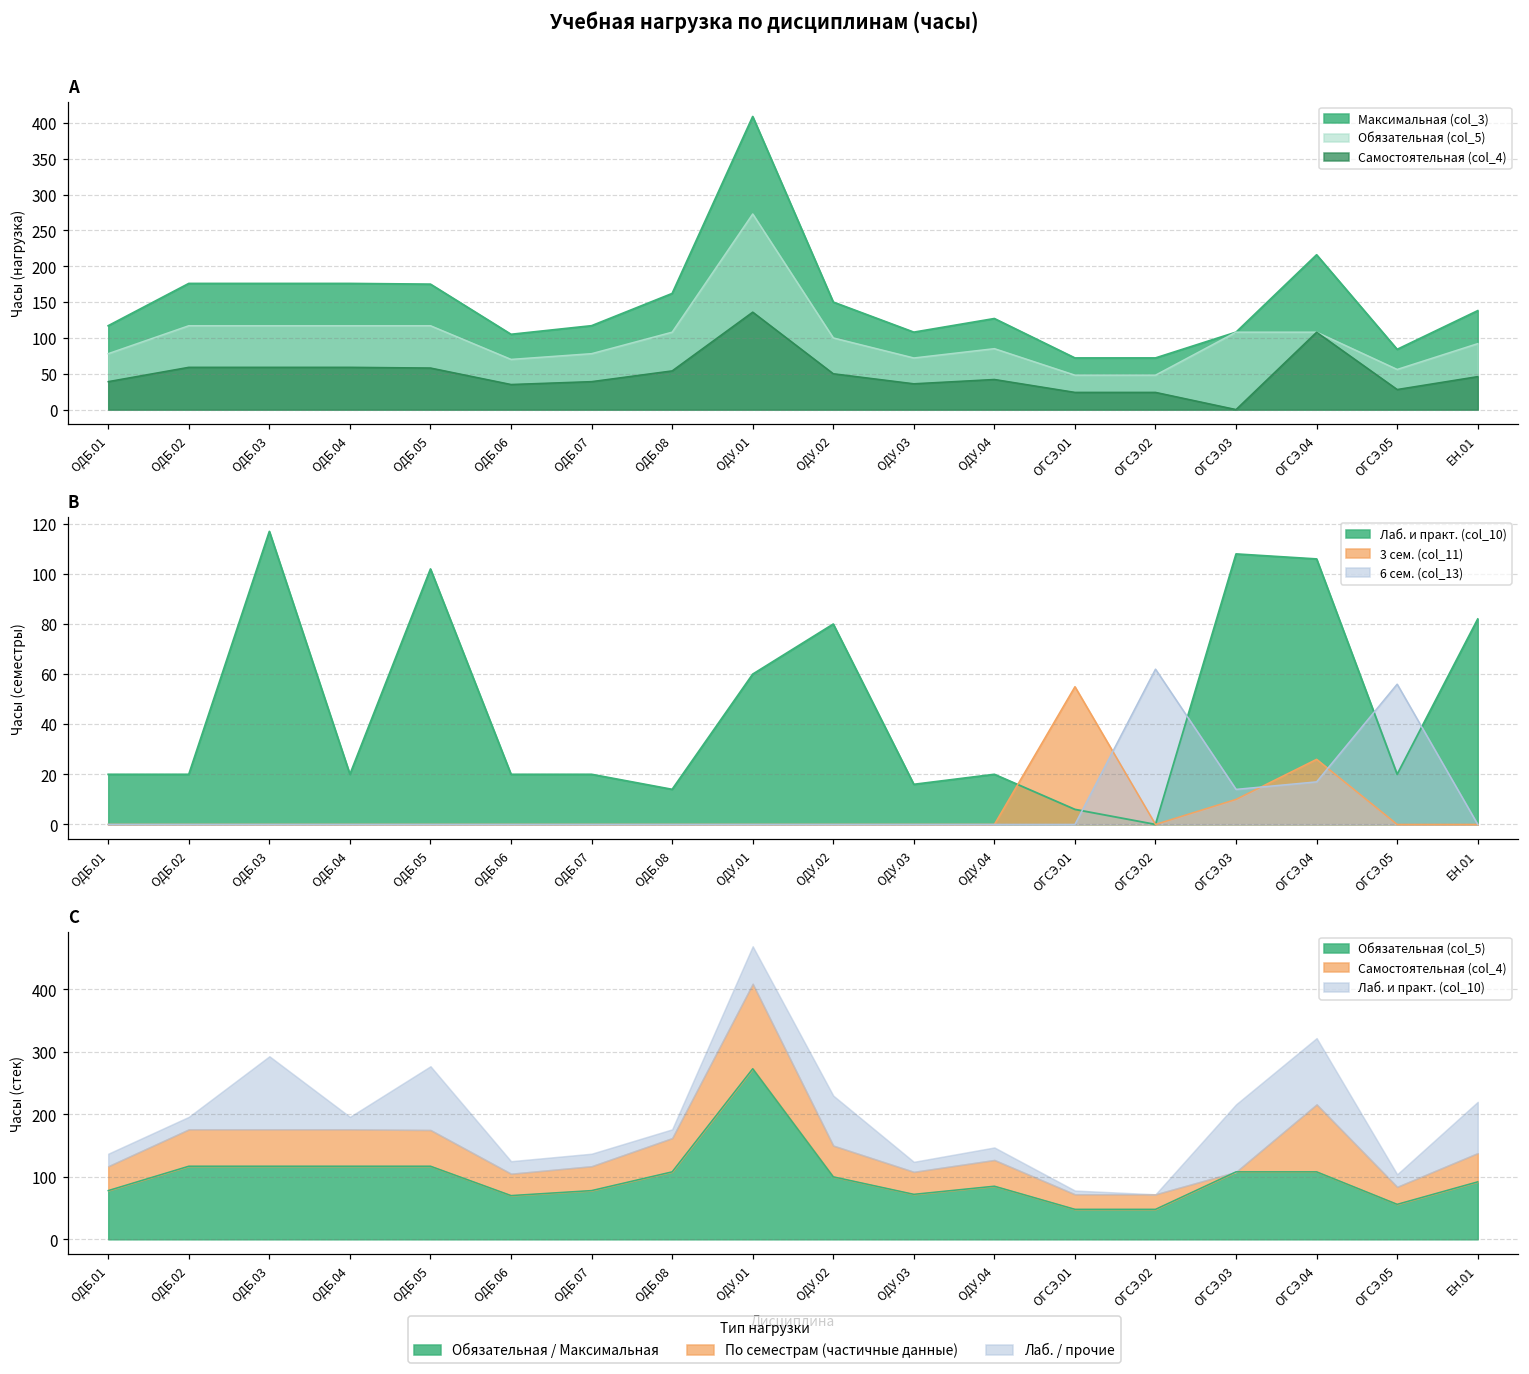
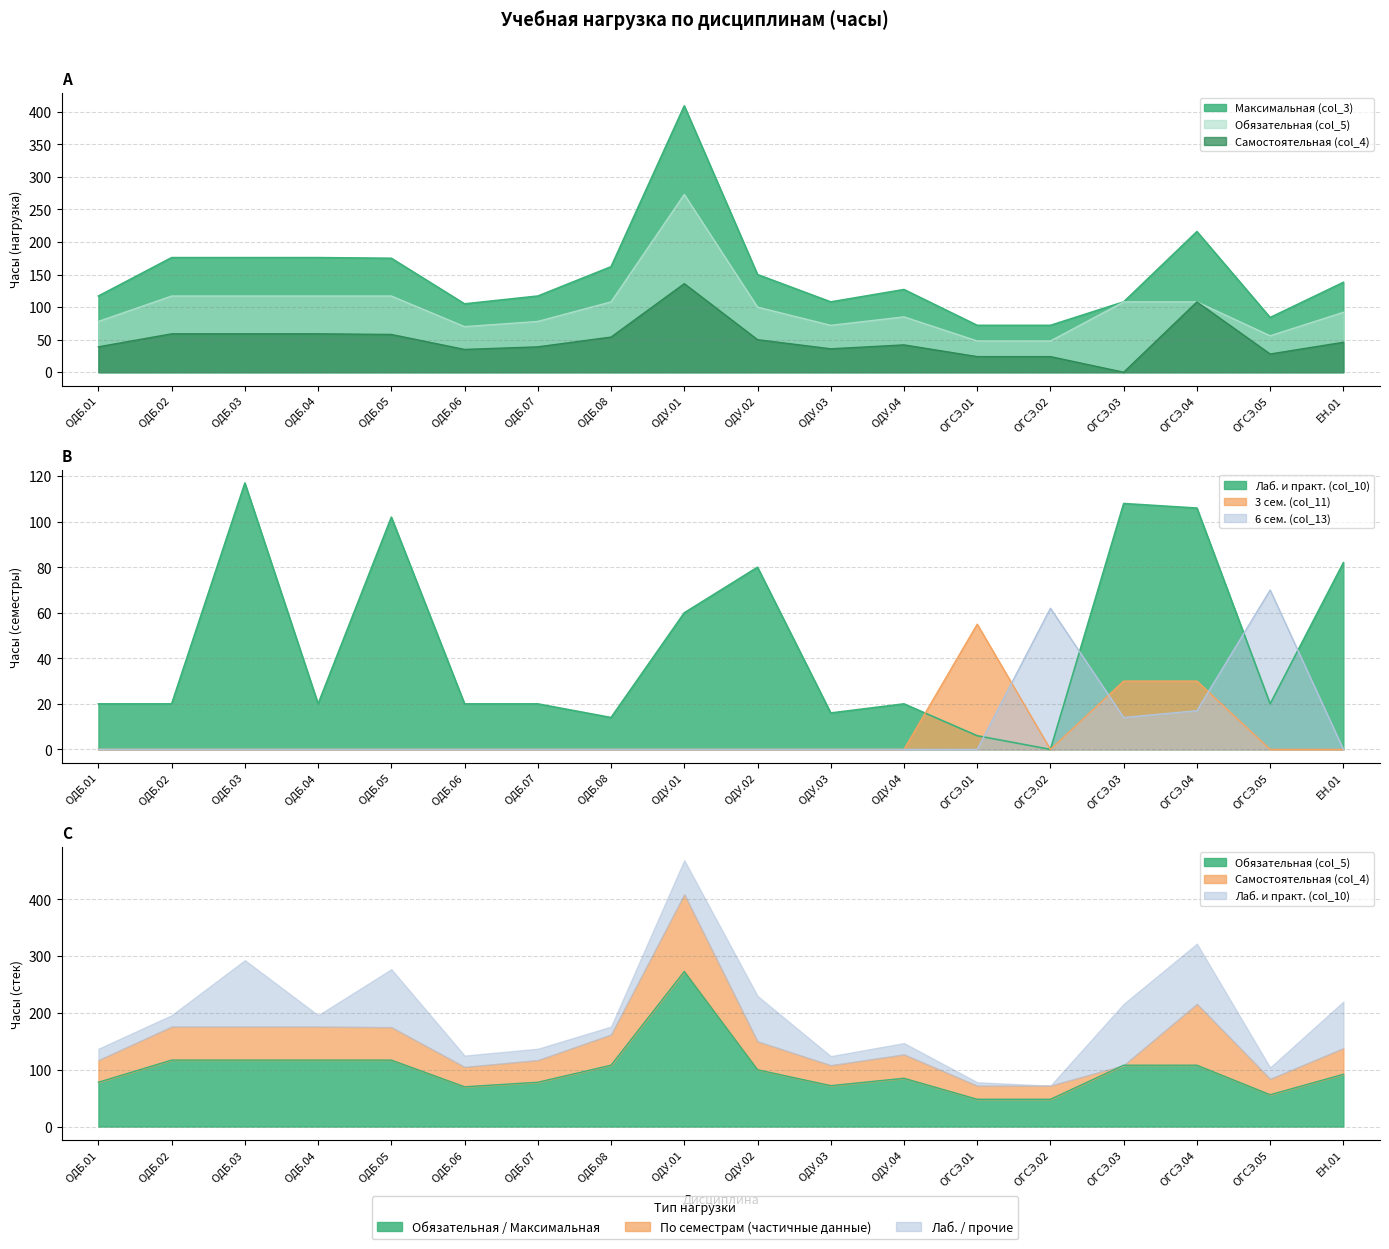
B, 3 сем. (col_11), ОГСЭ.03: 10 -> 30
B, 3 сем. (col_11), ОГСЭ.04: 26 -> 30
B, 6 сем. (col_13), ОГСЭ.05: 56 -> 70
